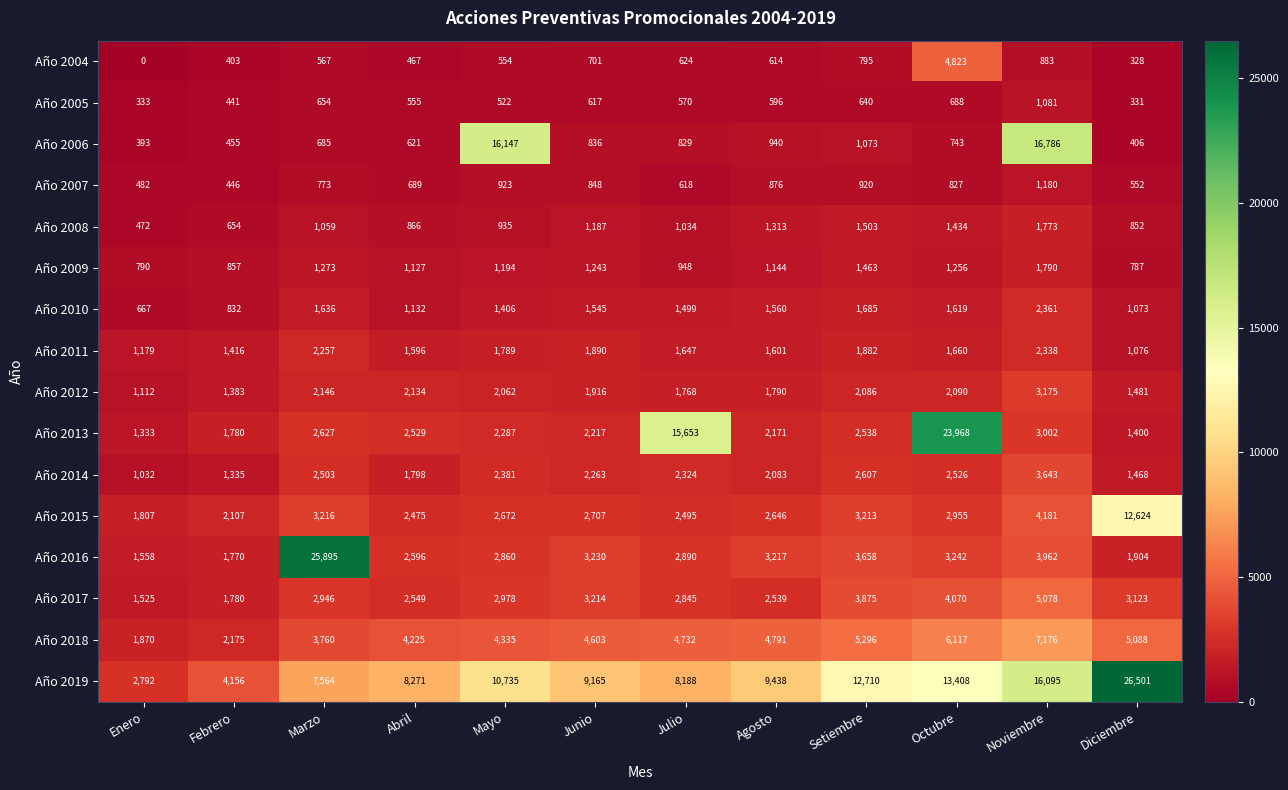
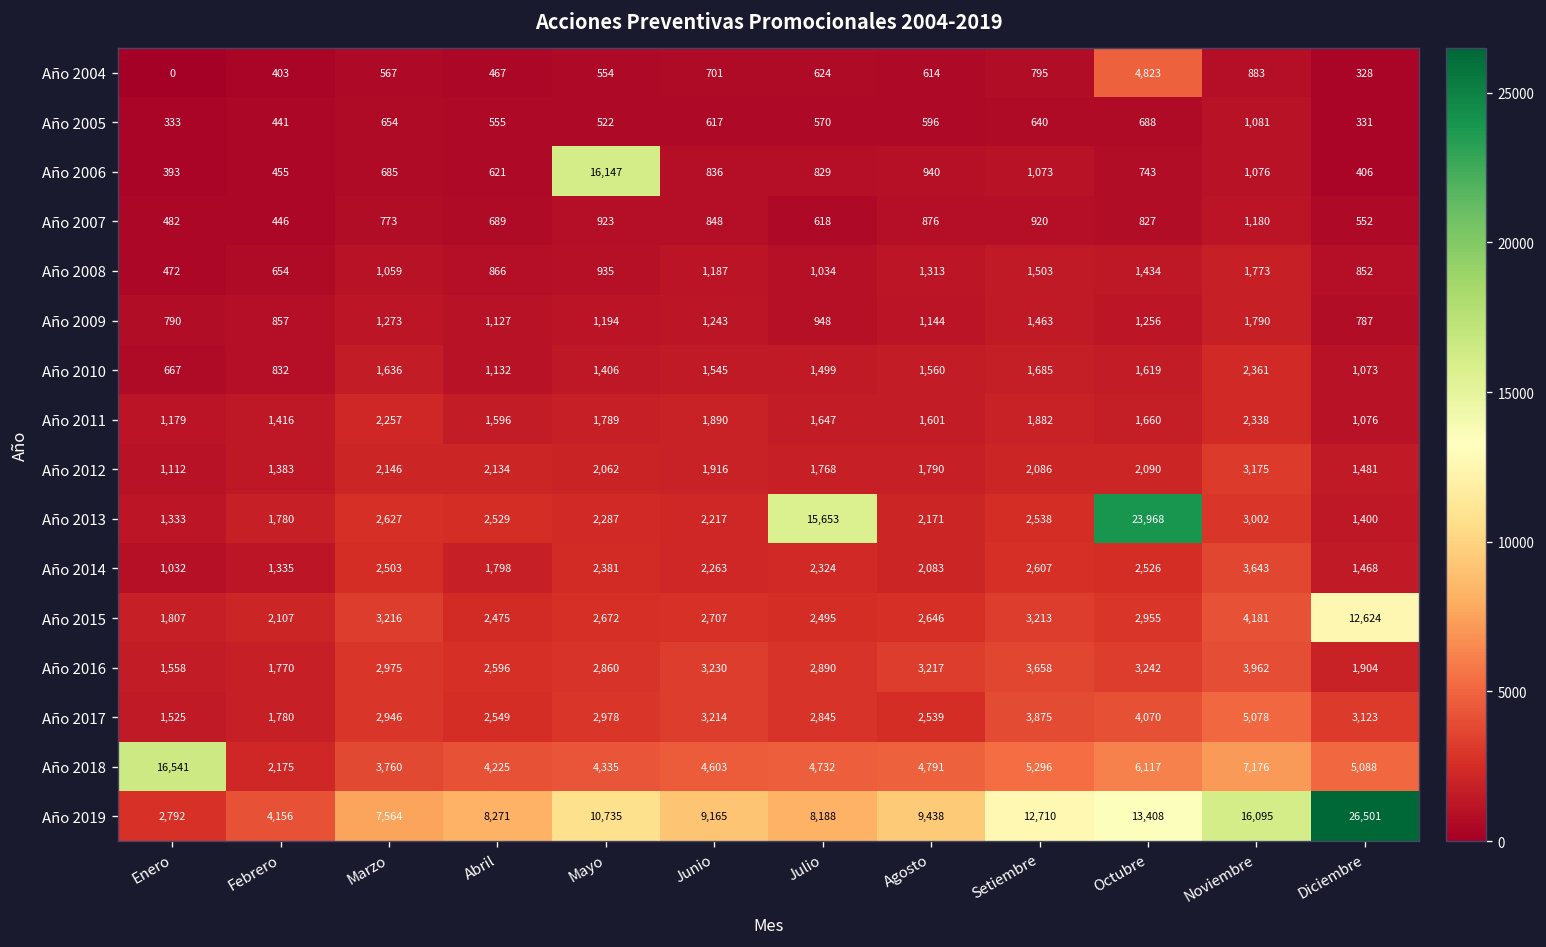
Año 2006, Noviembre: 16,786 -> 1,076
Año 2016, Marzo: 25,895 -> 2,975
Año 2018, Enero: 1,870 -> 16,541
